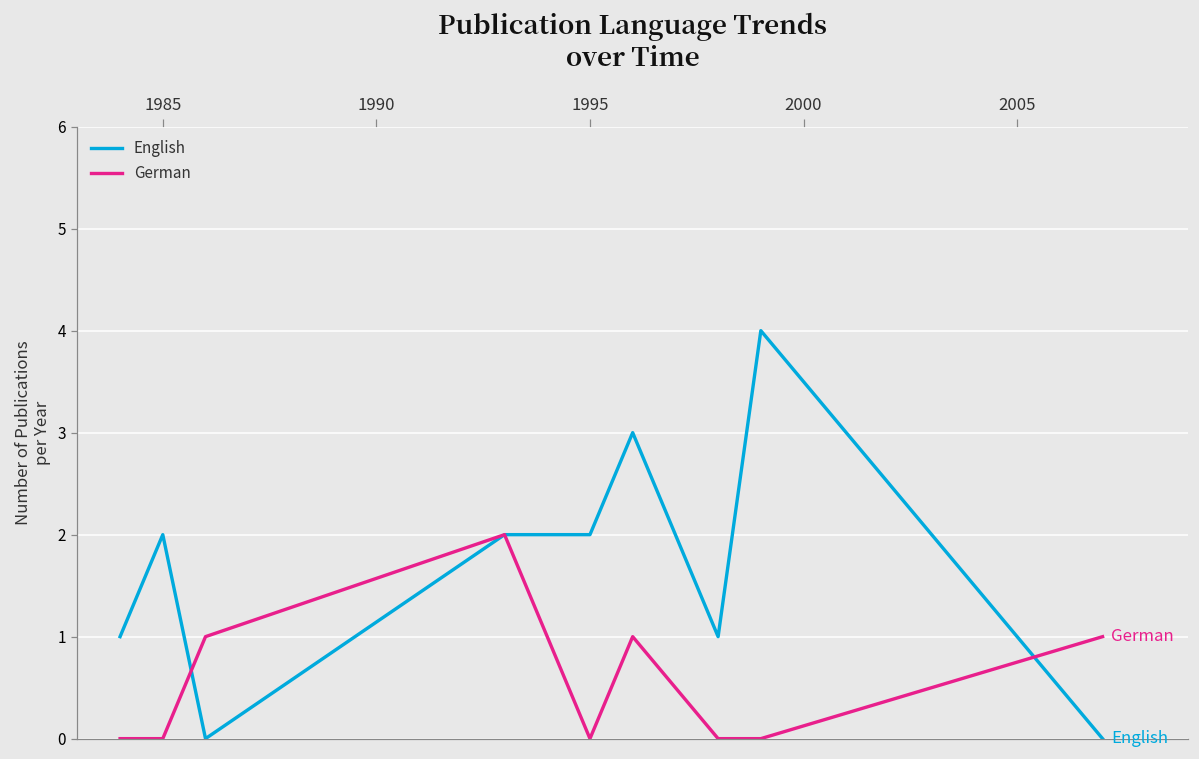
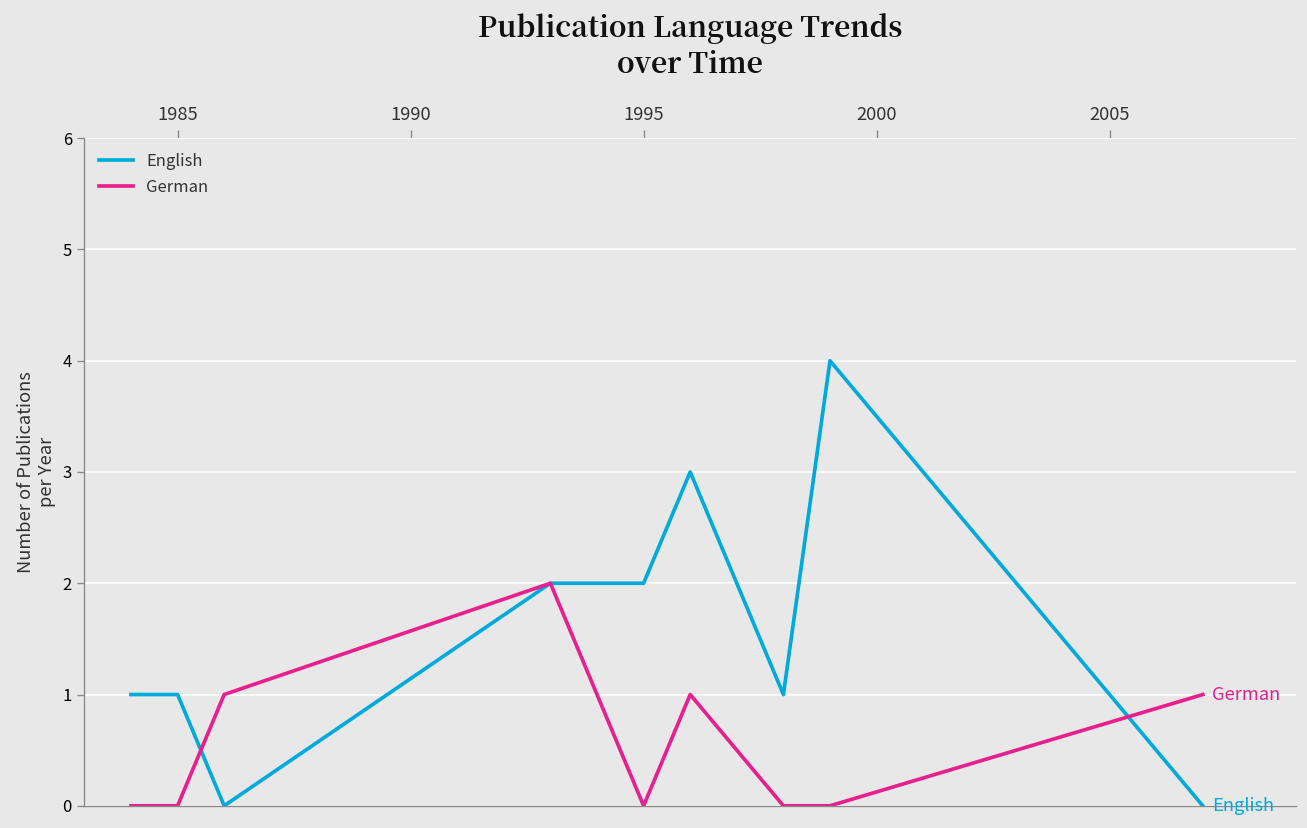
English, 1985: 2 -> 1
